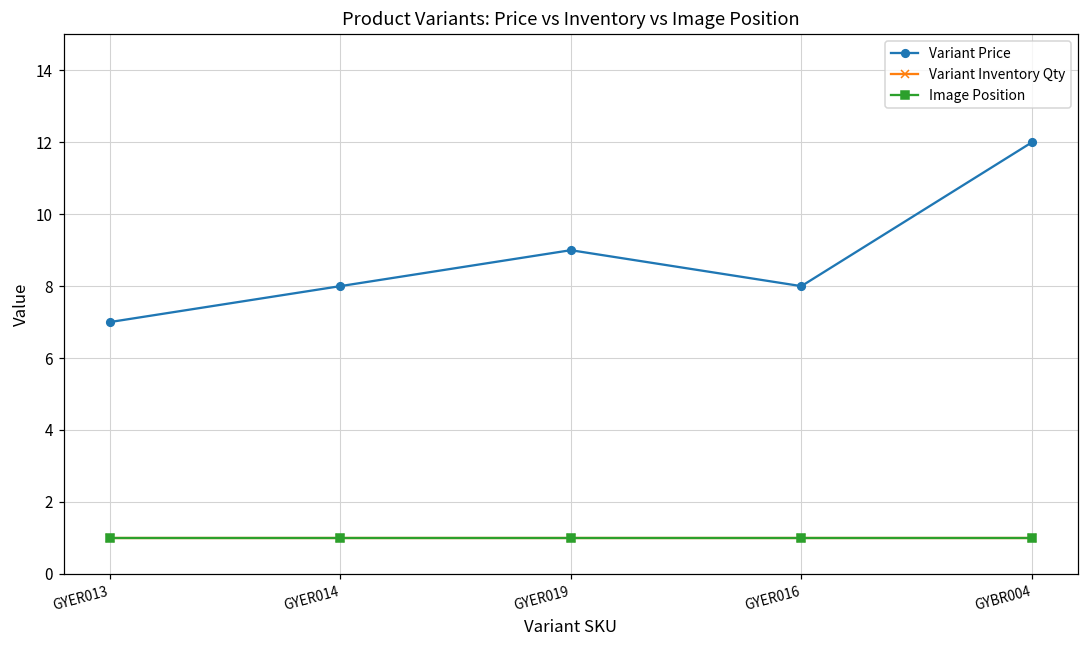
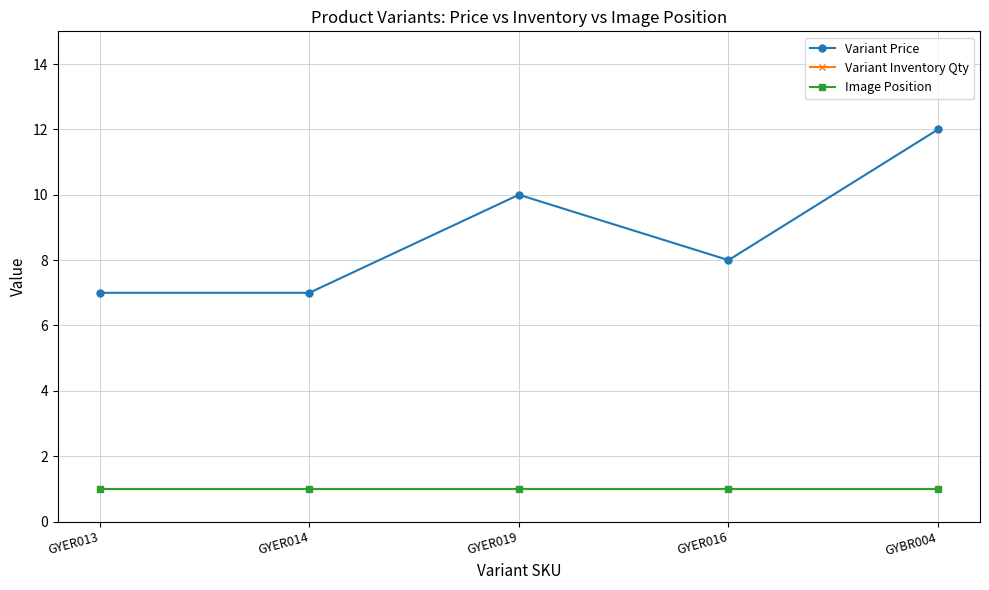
Variant Price, GYER014: 8 -> 7
Variant Price, GYER019: 9 -> 10
